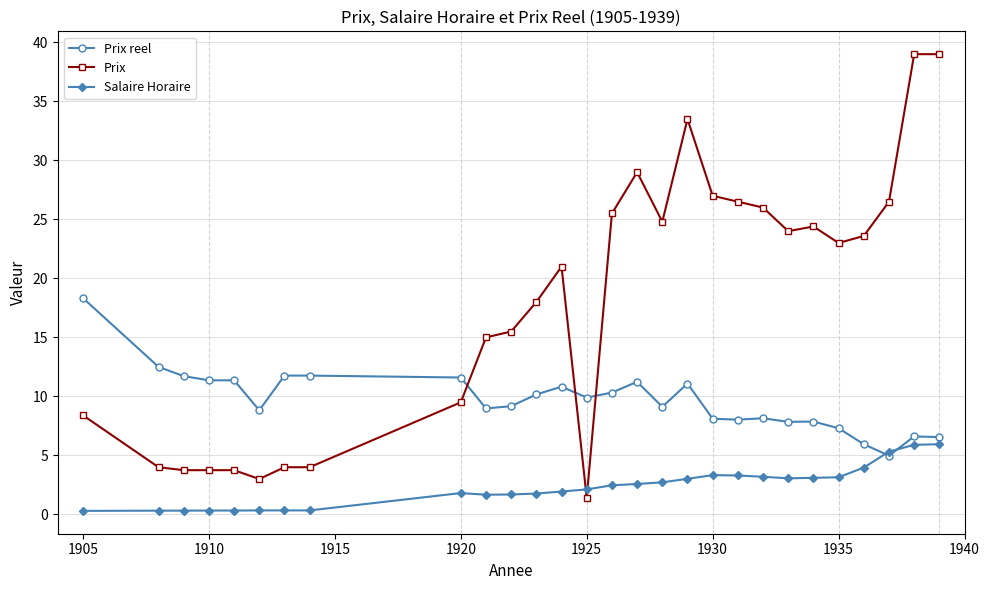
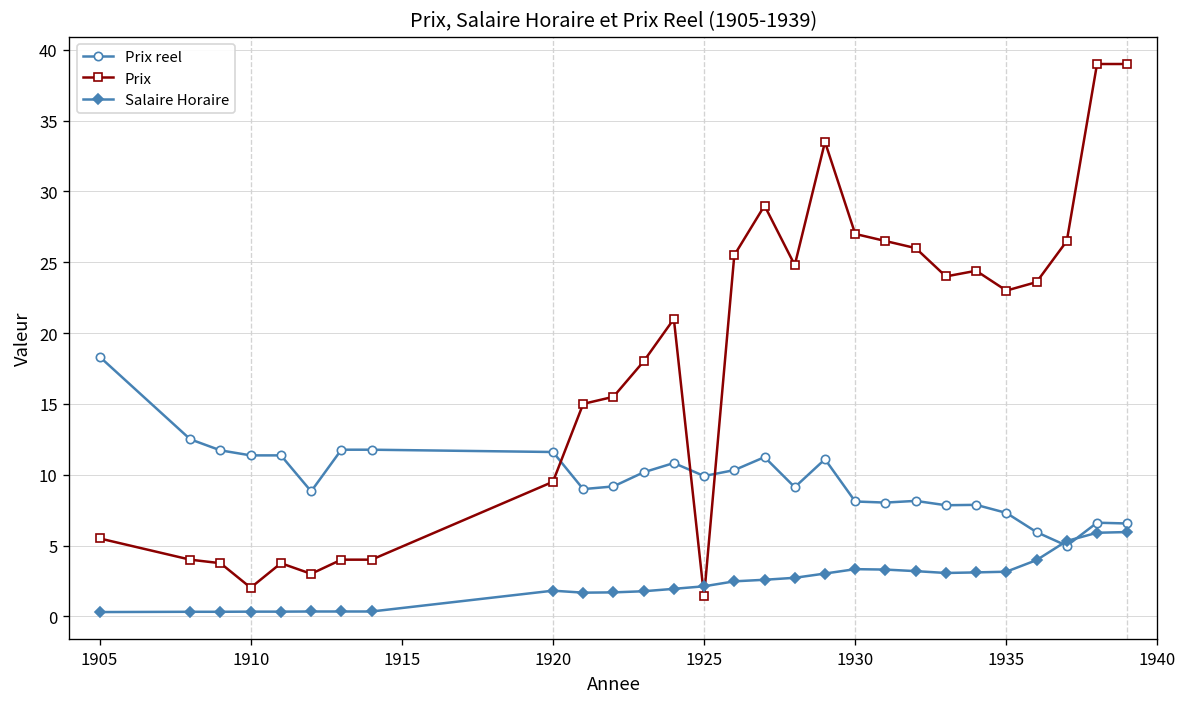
Prix, 1905: 8.4 -> 5.5
Prix, 1910: 3.8 -> 2.0
